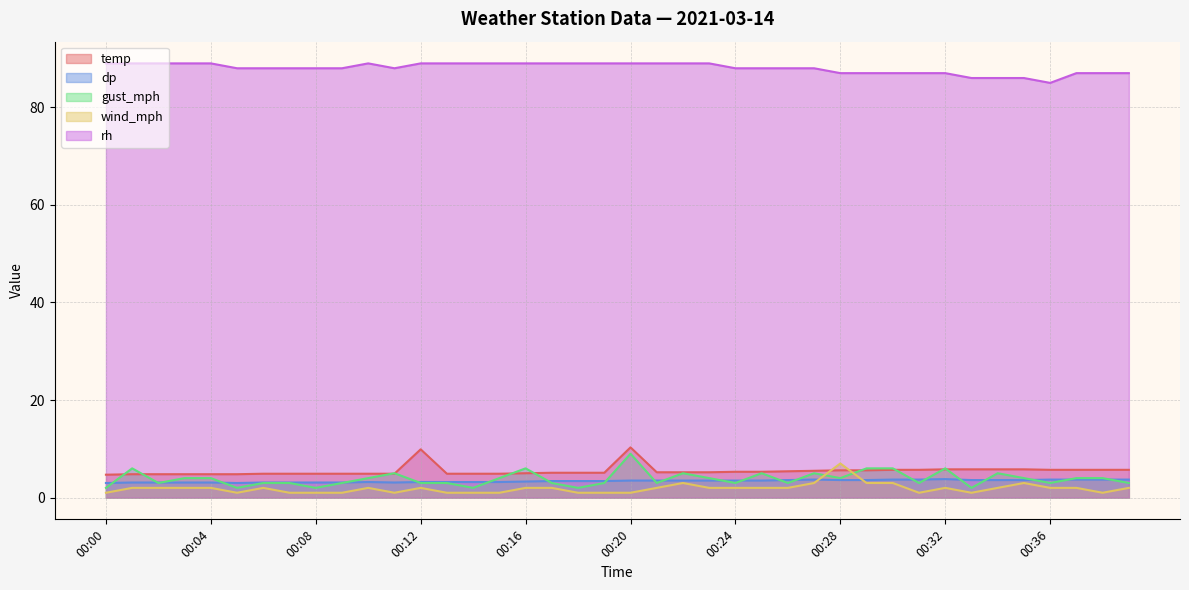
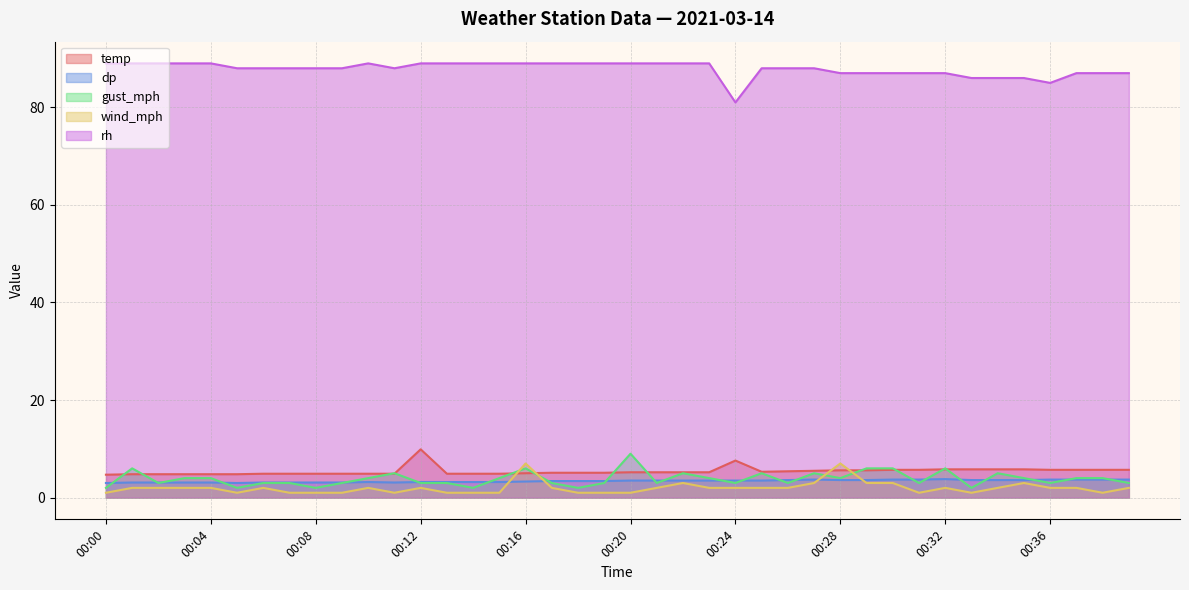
wind_mph, 00:16: 2 -> 7
temp, 00:20: 10 -> 5
temp, 00:24: 5 -> 8
rh, 00:24: 88 -> 81
